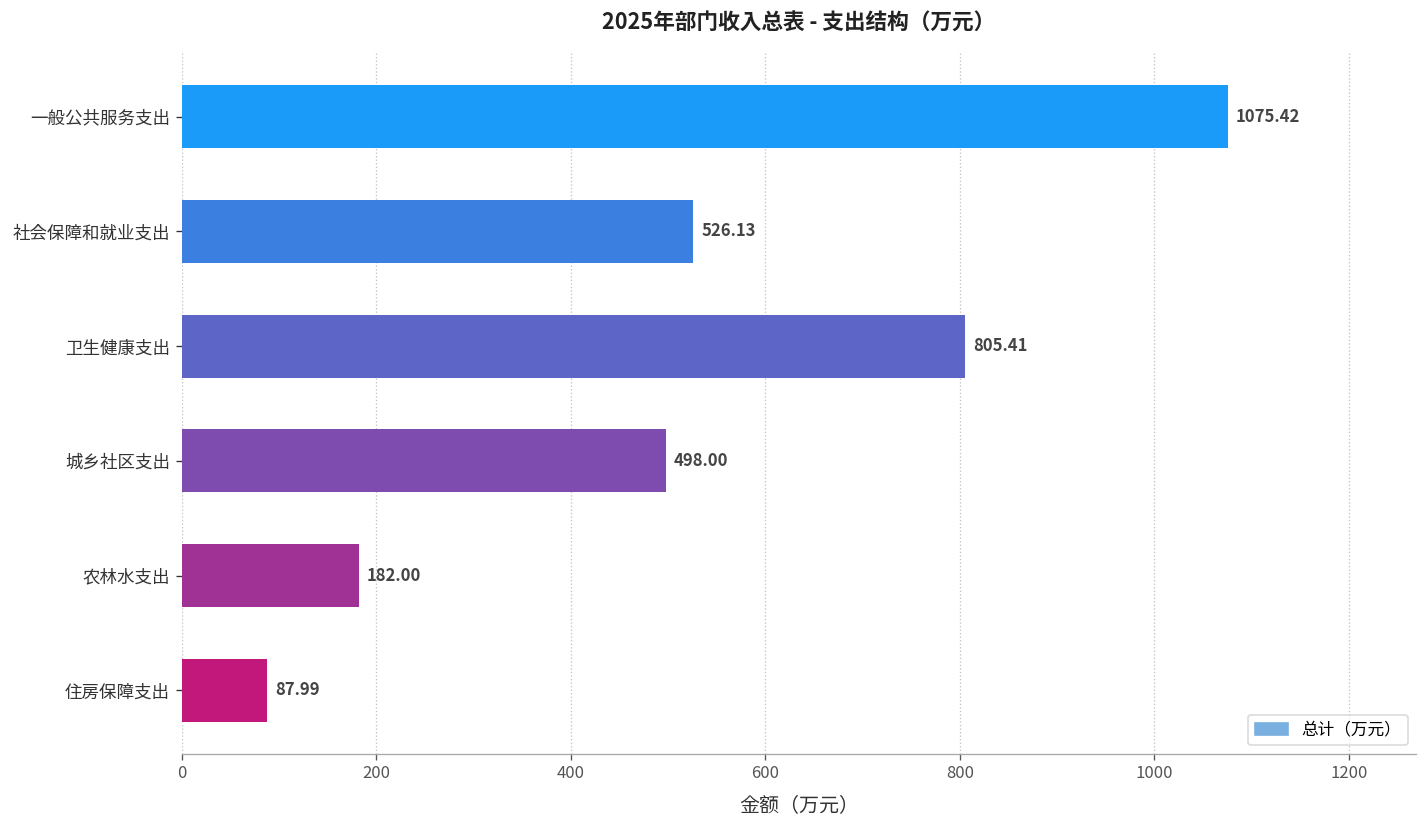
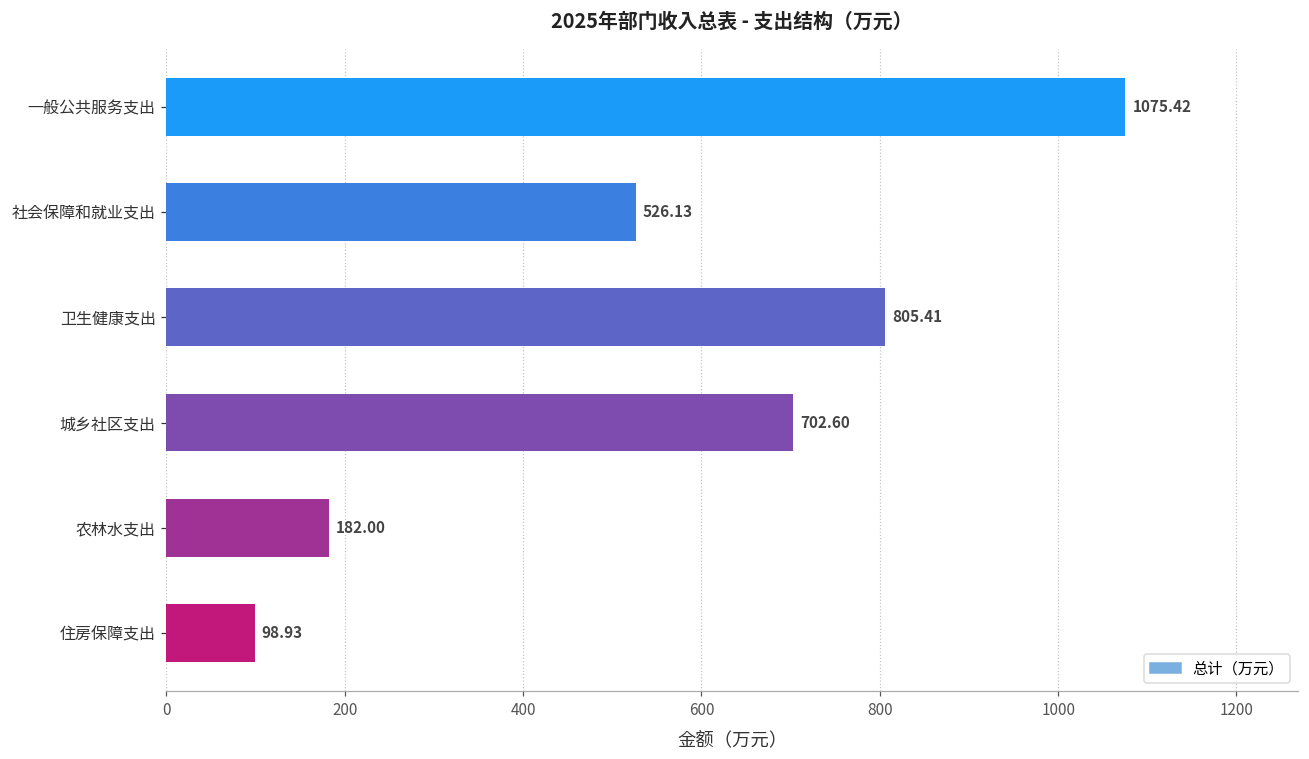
城乡社区支出: 498.00 -> 702.60
住房保障支出: 87.99 -> 98.93
